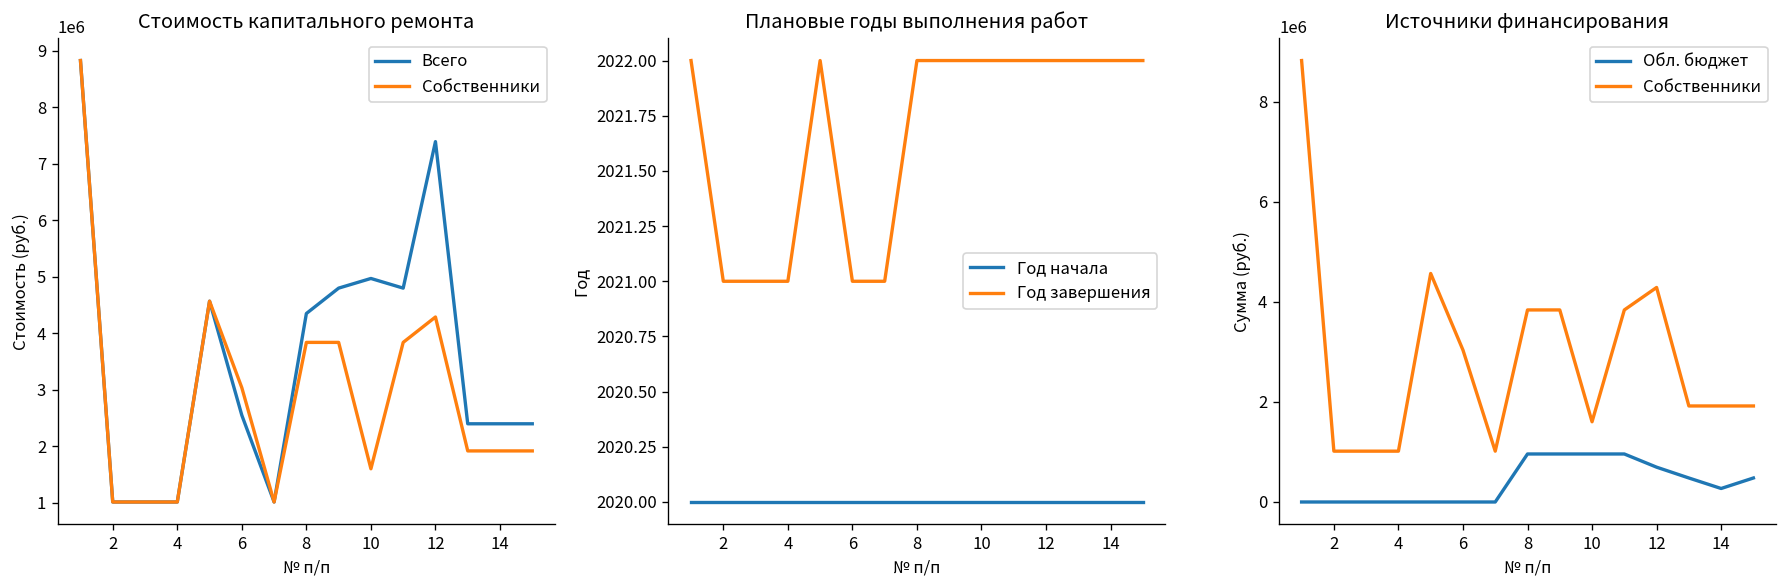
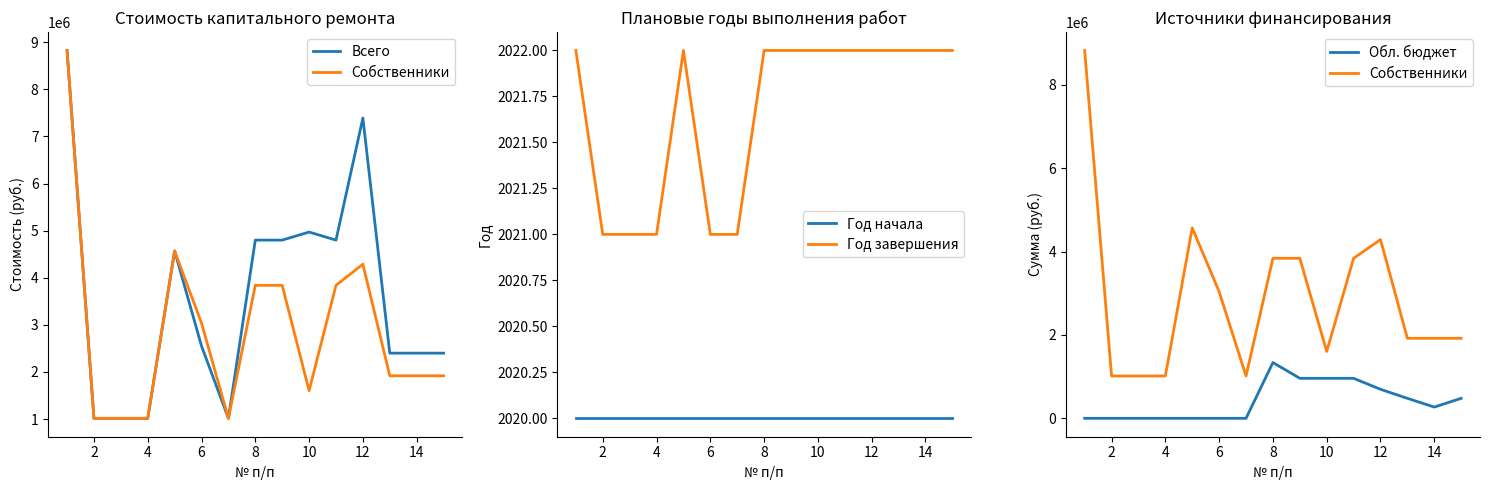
Стоимость капитального ремонта, Всего, 8: 4400000 -> 4800000
Источники финансирования, Обл. бюджет, 8: 1000000 -> 1300000
